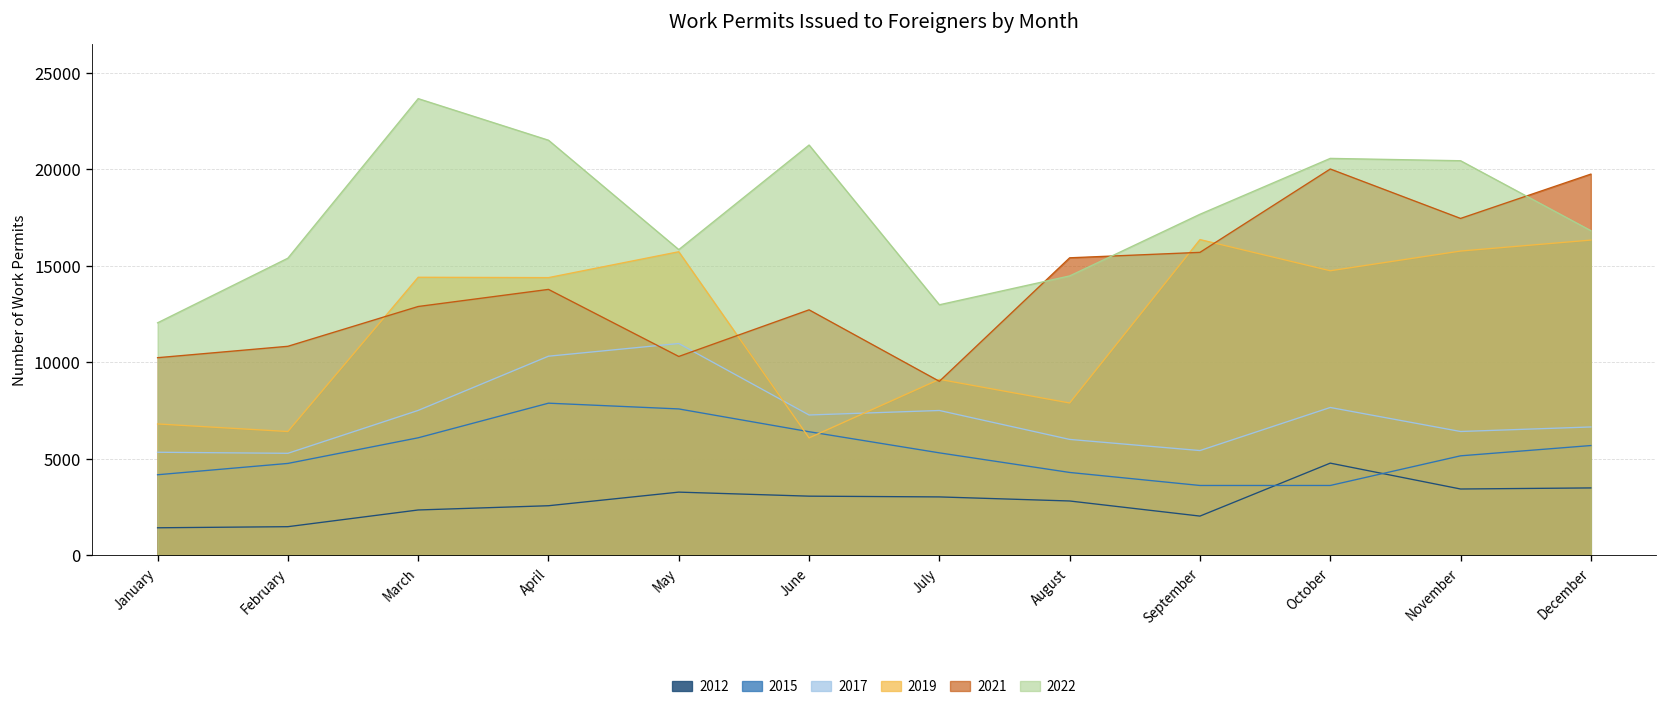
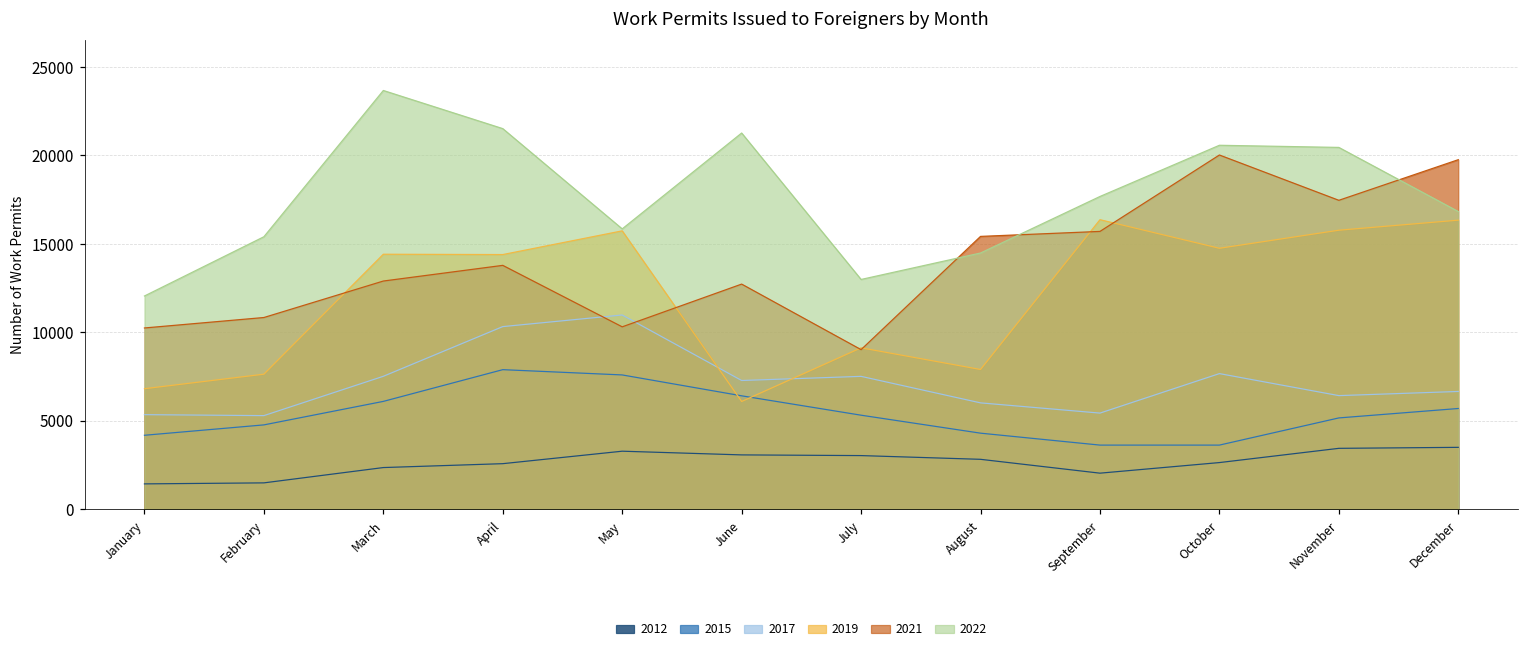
2019, February: 6400 -> 7600
2012, October: 4800 -> 2600
